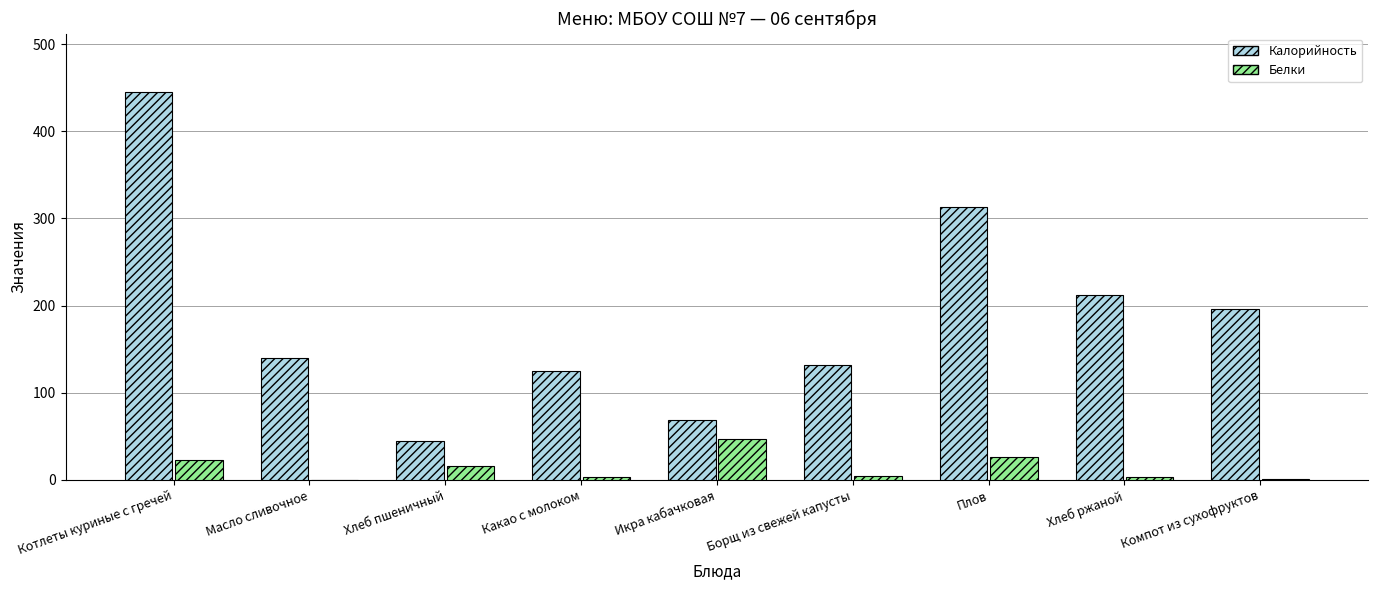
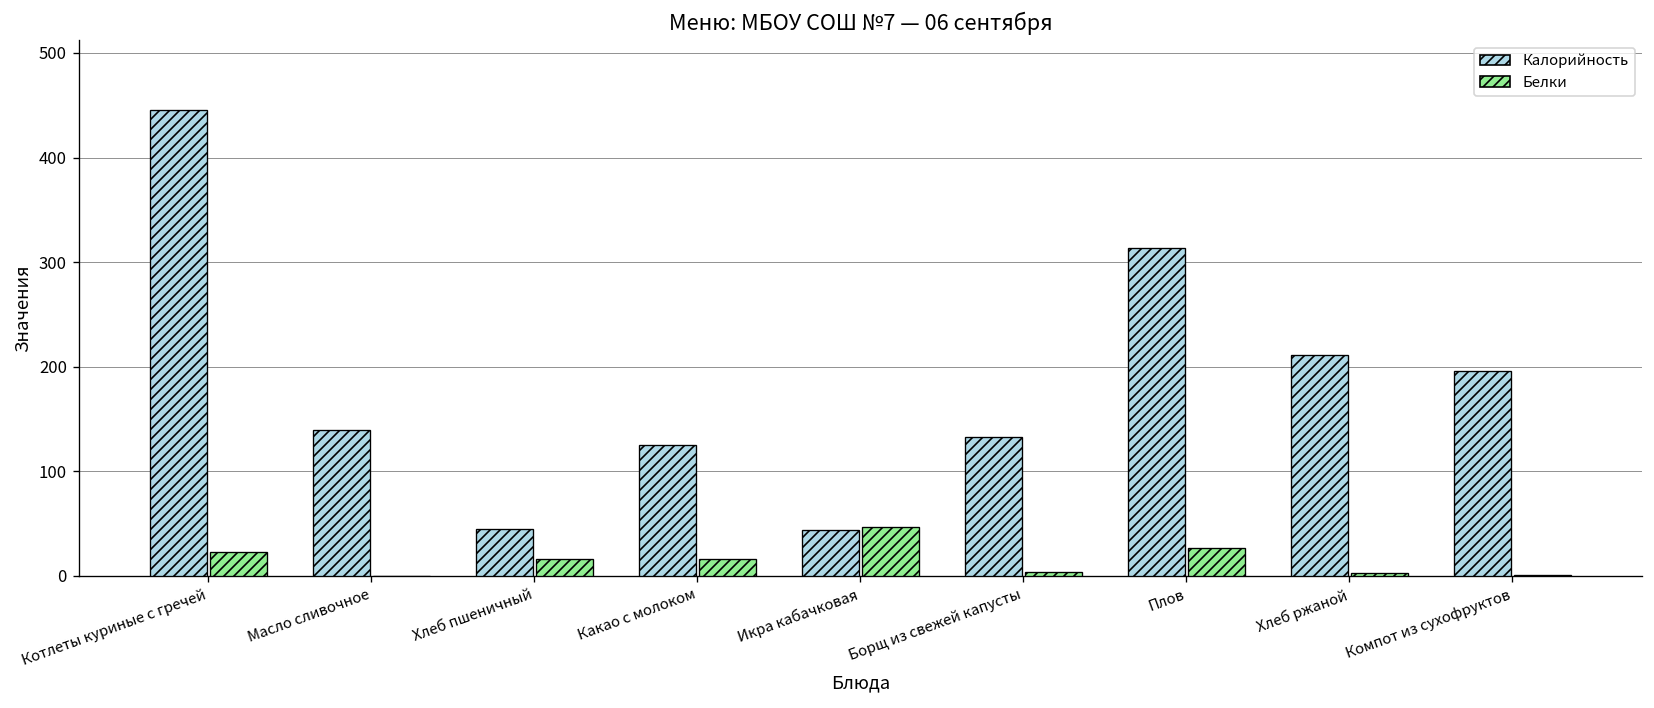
Белки, Какао с молоком: 0 -> 20
Калорийность, Икра кабачковая: 70 -> 40
